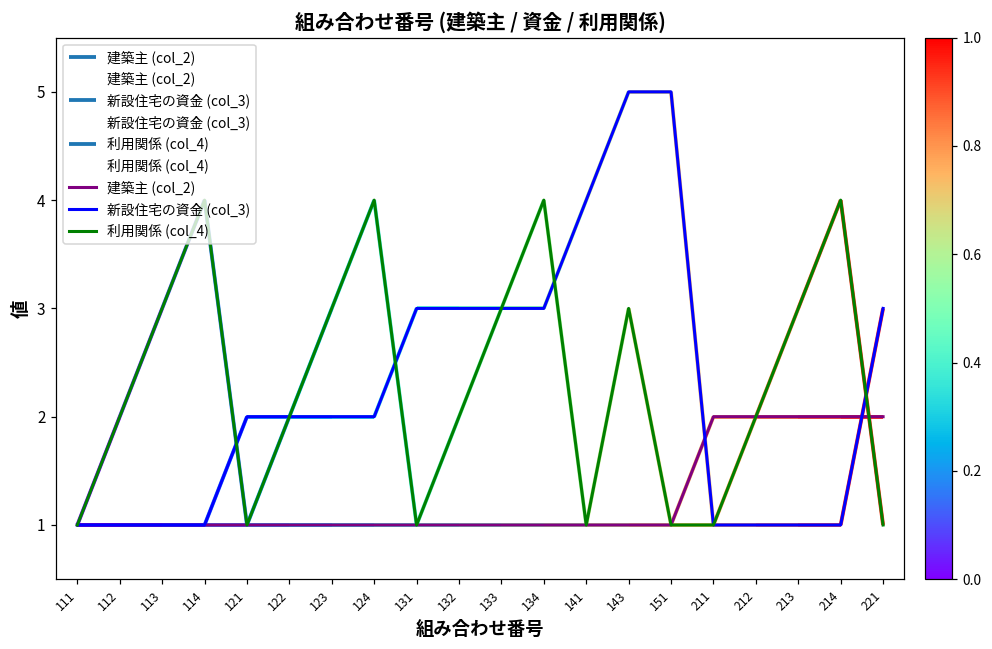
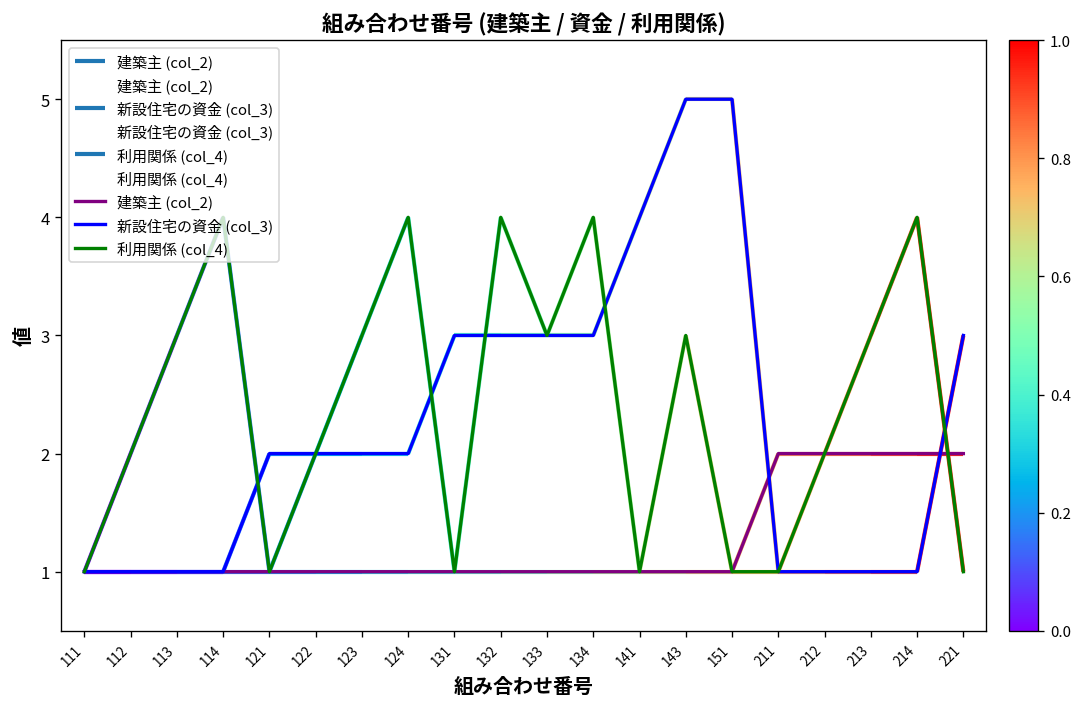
利用関係 (col_4), 132: 2 -> 4
